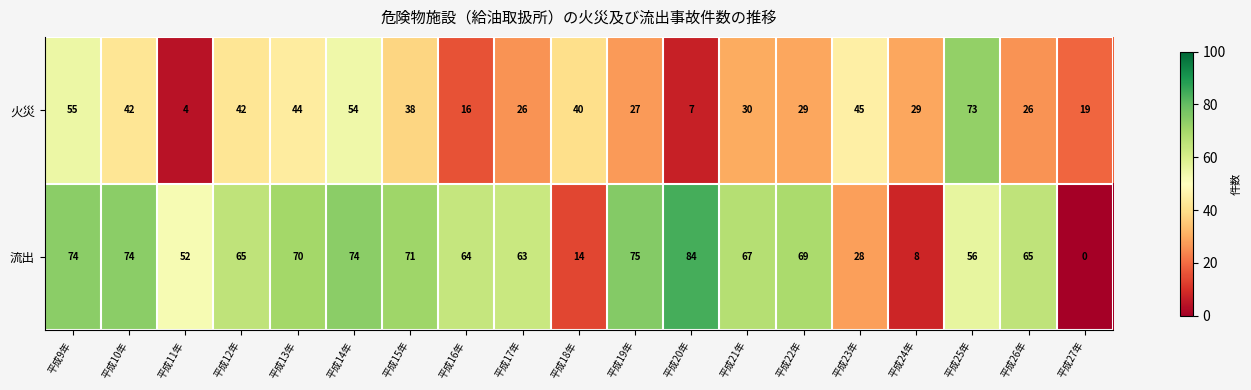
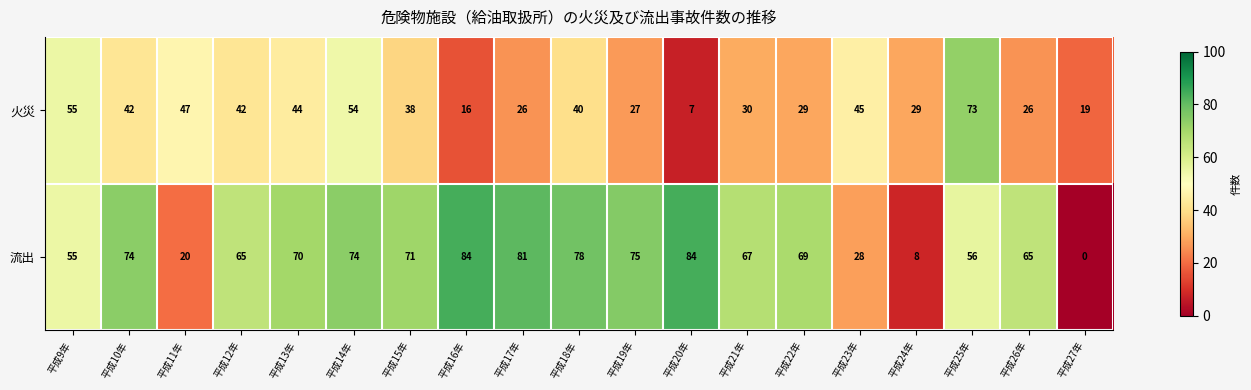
火災, 平成11年: 4 -> 47
流出, 平成9年: 74 -> 55
流出, 平成11年: 52 -> 20
流出, 平成16年: 64 -> 84
流出, 平成17年: 63 -> 81
流出, 平成18年: 14 -> 78
